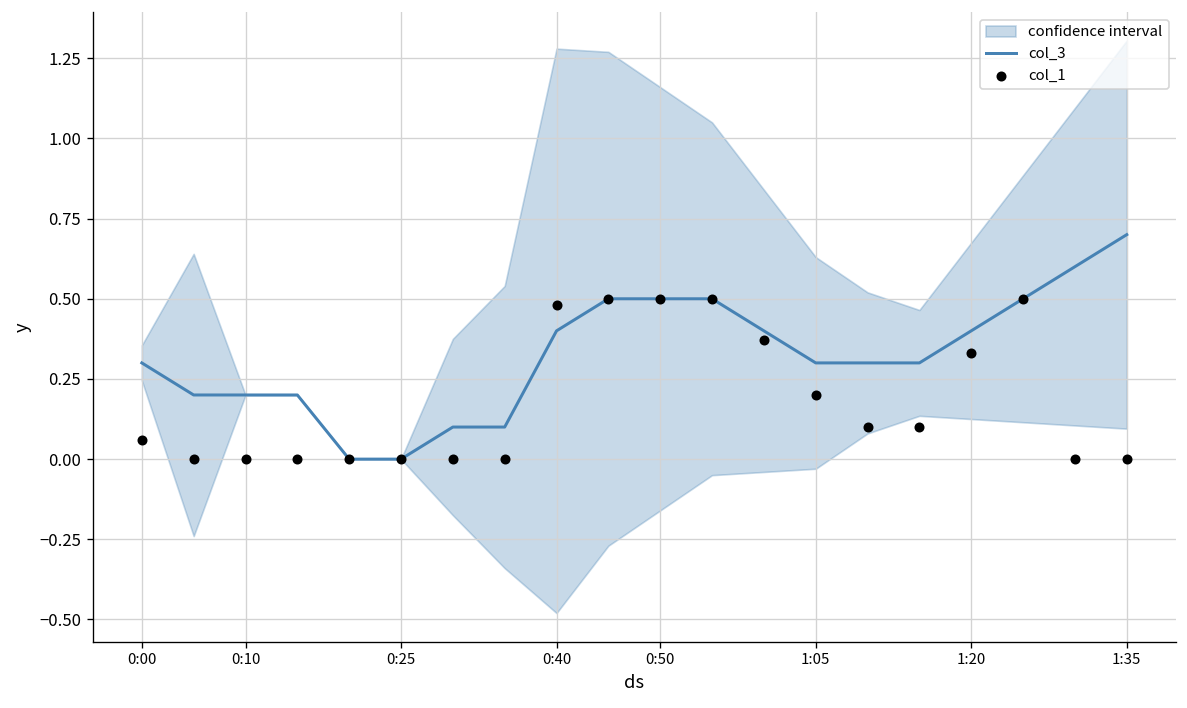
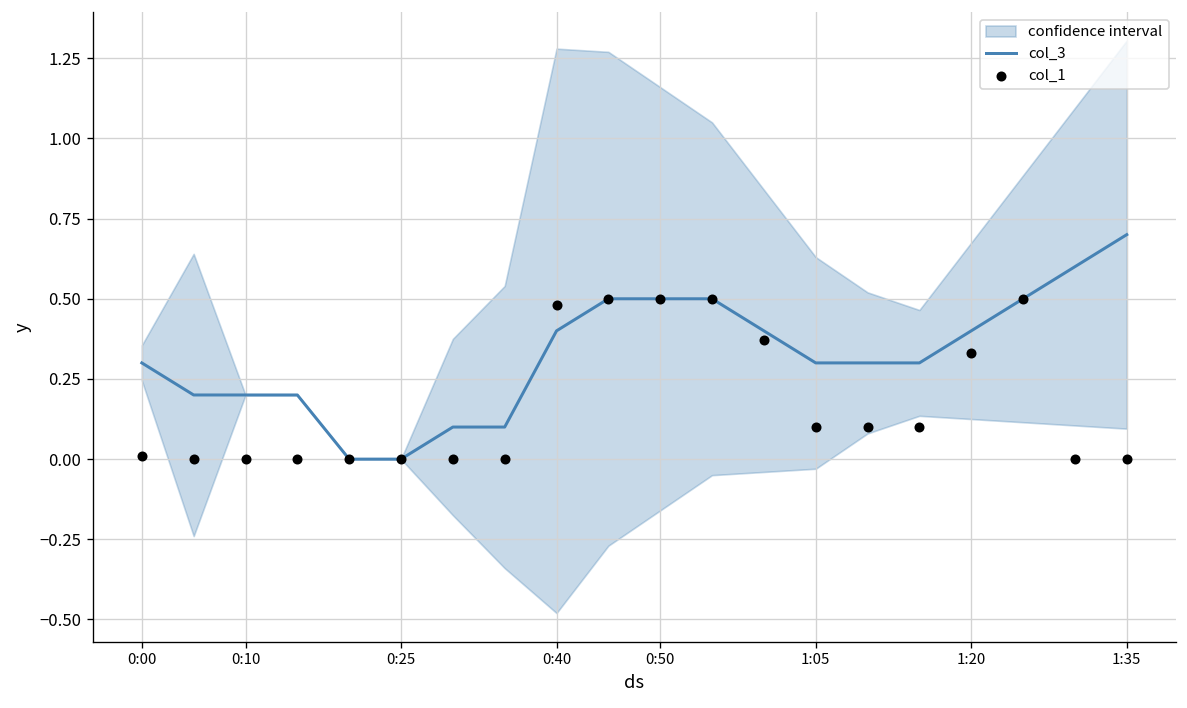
col_1, 0:00: 0.06 -> 0.01
col_1, 1:05: 0.2 -> 0.1
